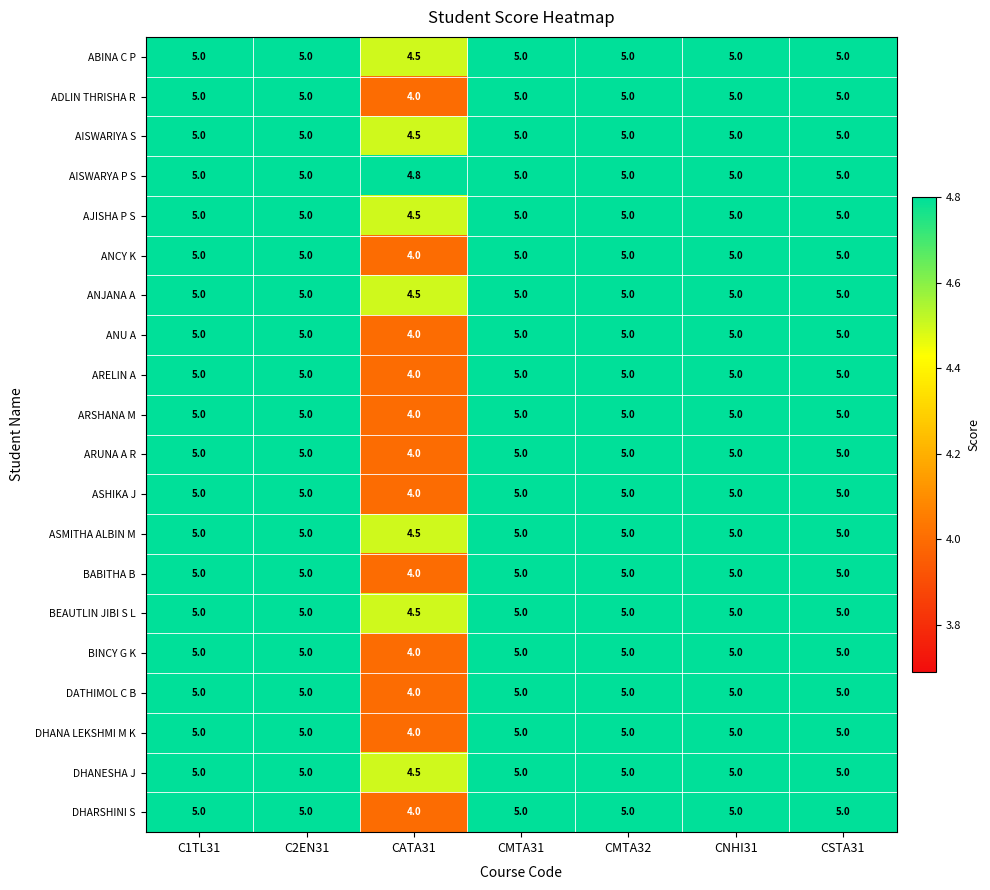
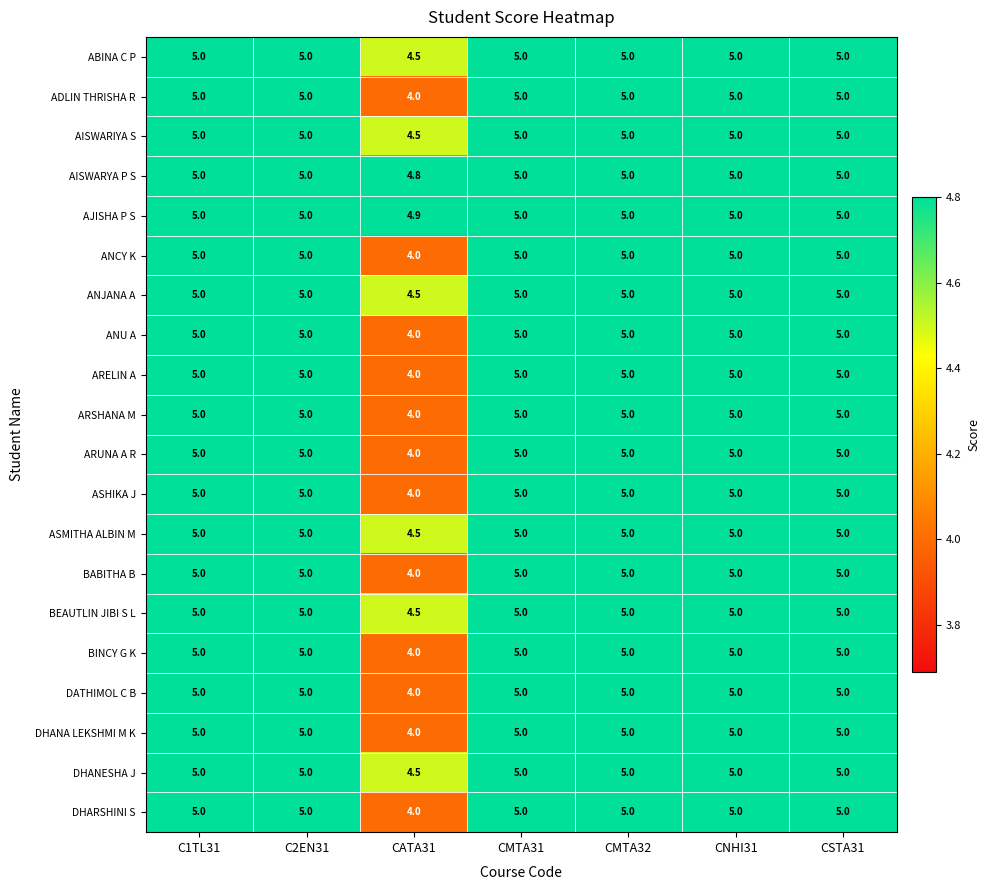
AJISHA P S, CATA31: 4.5 -> 4.9
